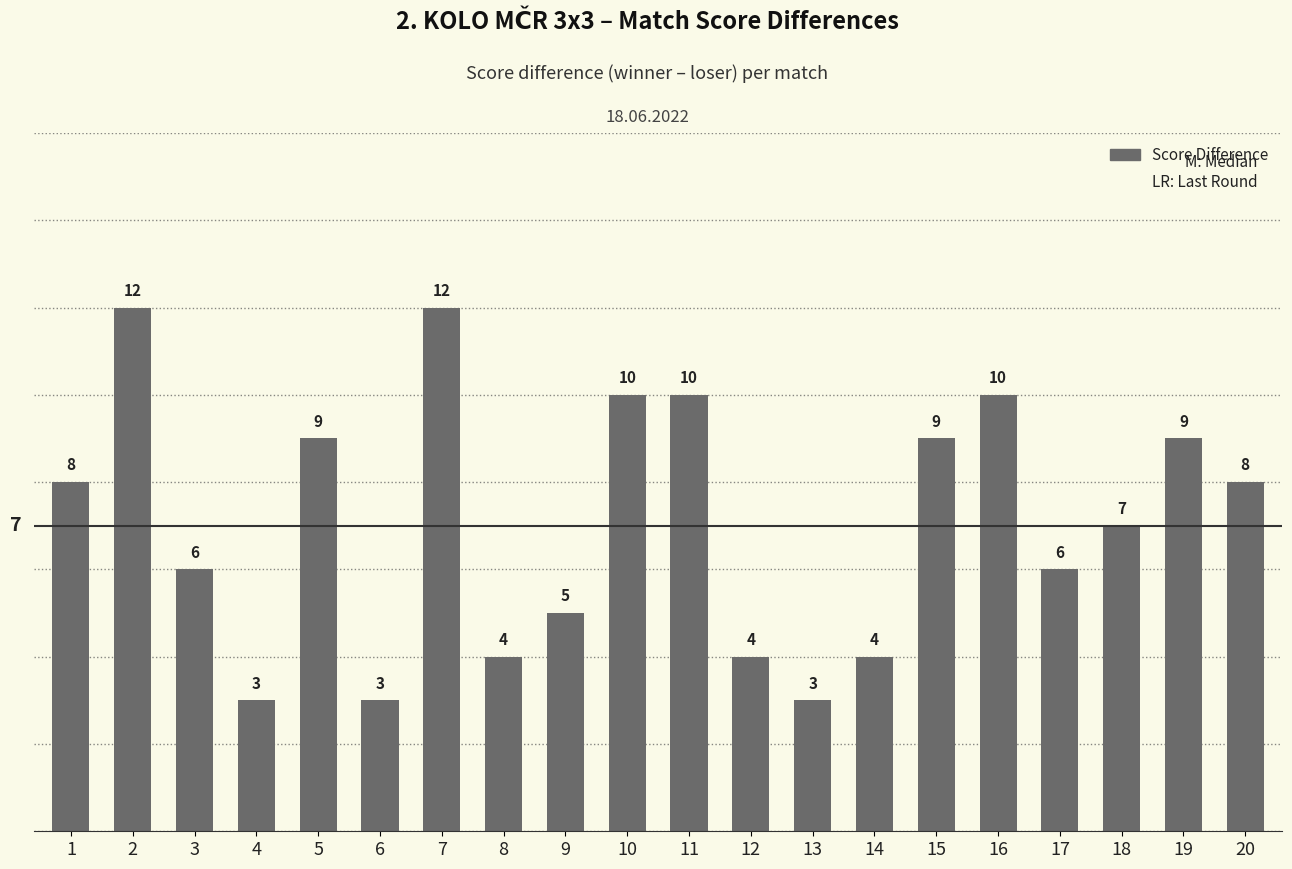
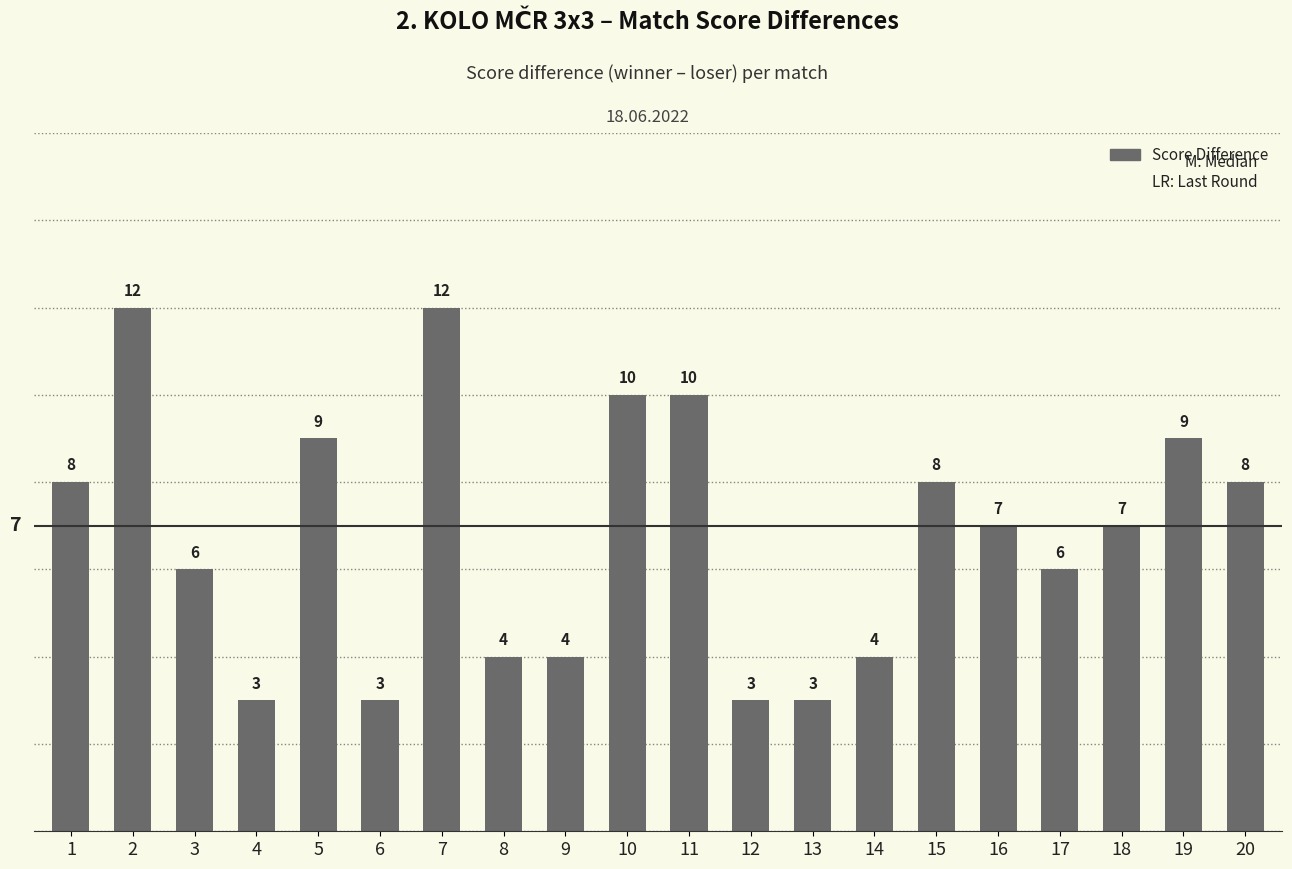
9: 5 -> 4
12: 4 -> 3
15: 9 -> 8
16: 10 -> 7
